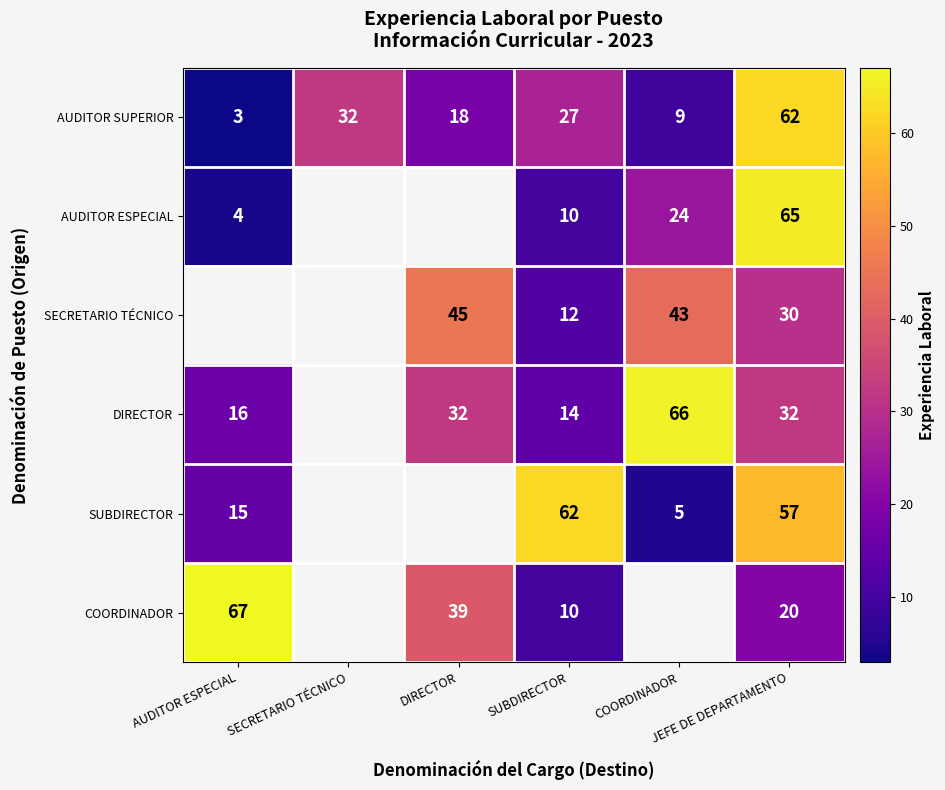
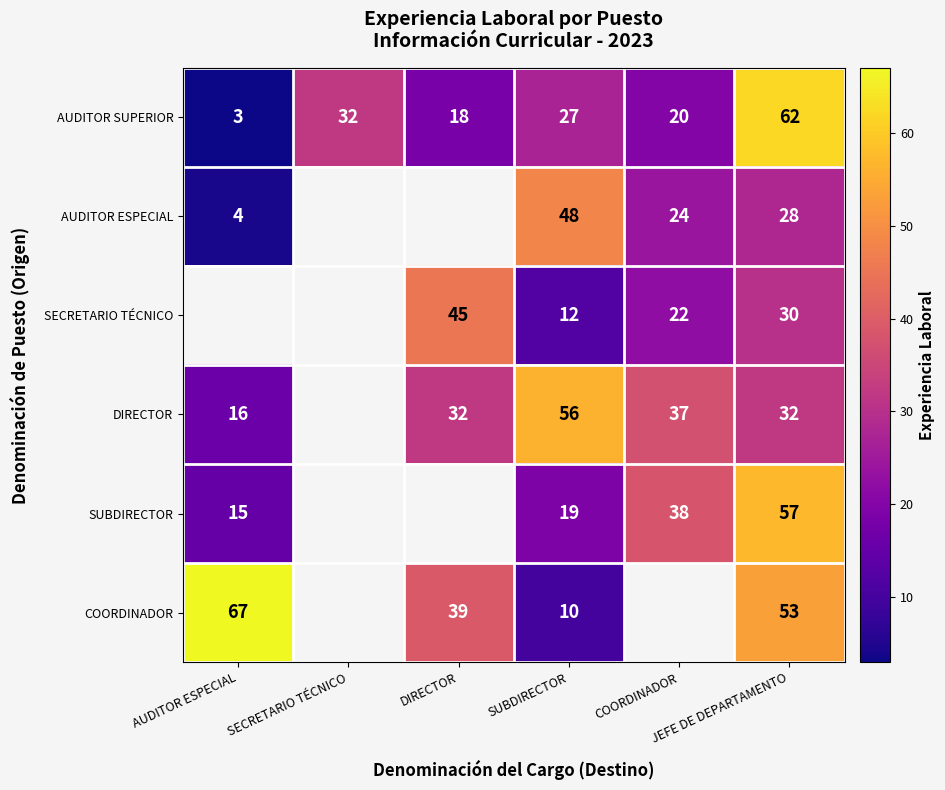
AUDITOR SUPERIOR, COORDINADOR: 9 -> 20
AUDITOR ESPECIAL, SUBDIRECTOR: 10 -> 48
AUDITOR ESPECIAL, JEFE DE DEPARTAMENTO: 65 -> 28
SECRETARIO TÉCNICO, COORDINADOR: 43 -> 22
DIRECTOR, SUBDIRECTOR: 14 -> 56
DIRECTOR, COORDINADOR: 66 -> 37
SUBDIRECTOR, SUBDIRECTOR: 62 -> 19
SUBDIRECTOR, COORDINADOR: 5 -> 38
COORDINADOR, JEFE DE DEPARTAMENTO: 20 -> 53
